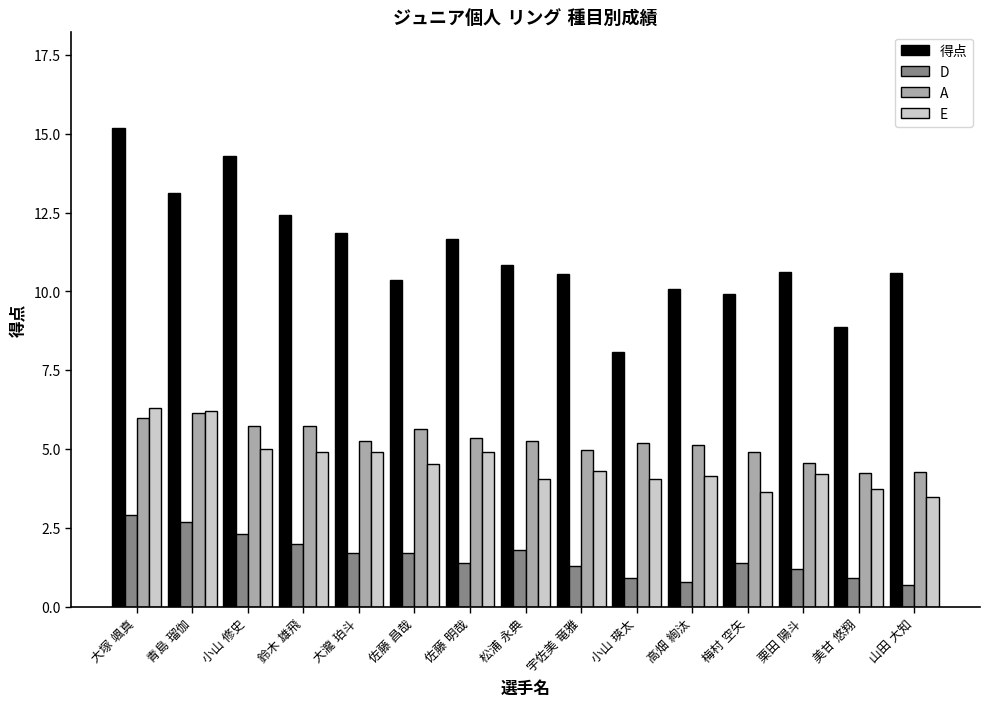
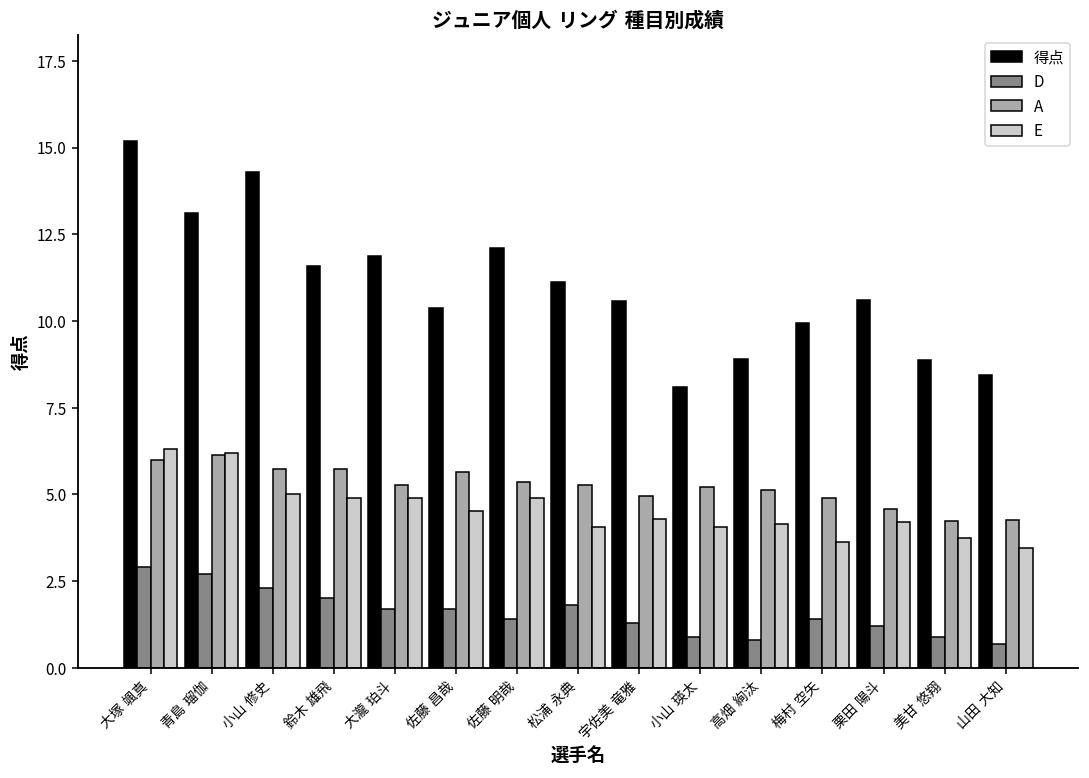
得点, 鈴木 雄飛: 12.4 -> 11.6
得点, 佐藤 明哉: 11.7 -> 12.1
得点, 松浦 永典: 10.9 -> 11.1
得点, 高畑 絢汰: 10.1 -> 8.9
得点, 山田 大知: 10.6 -> 8.4
